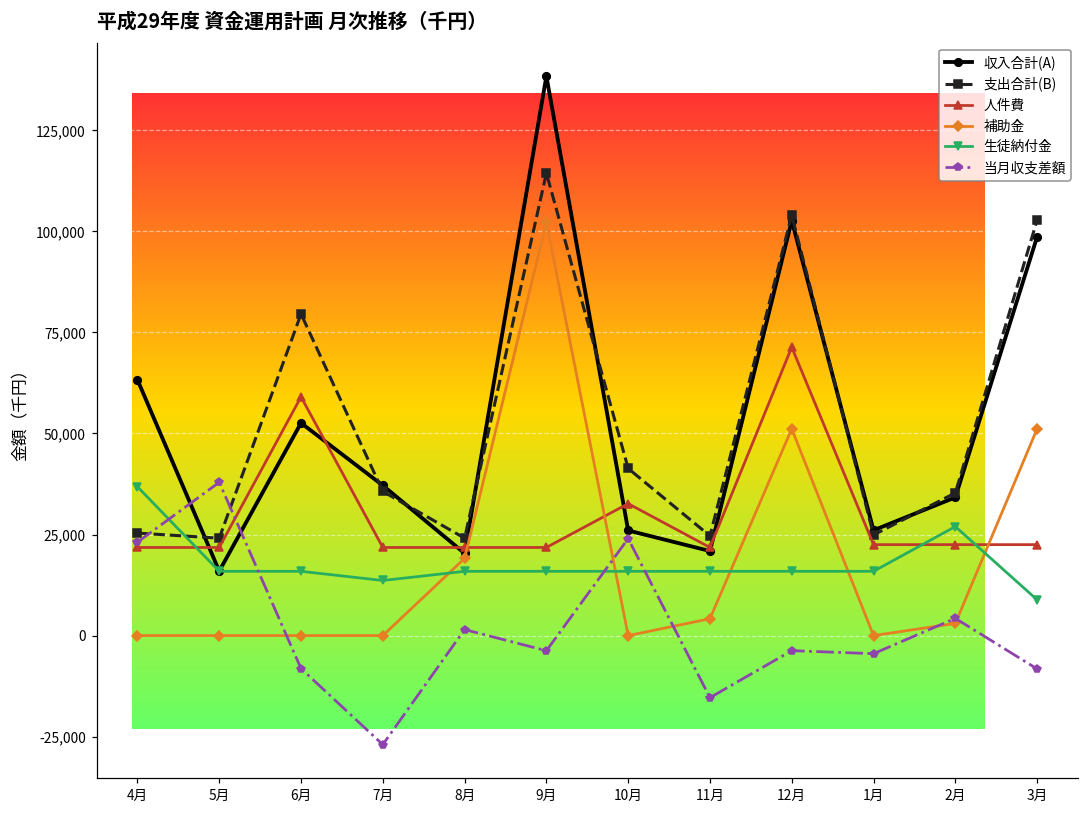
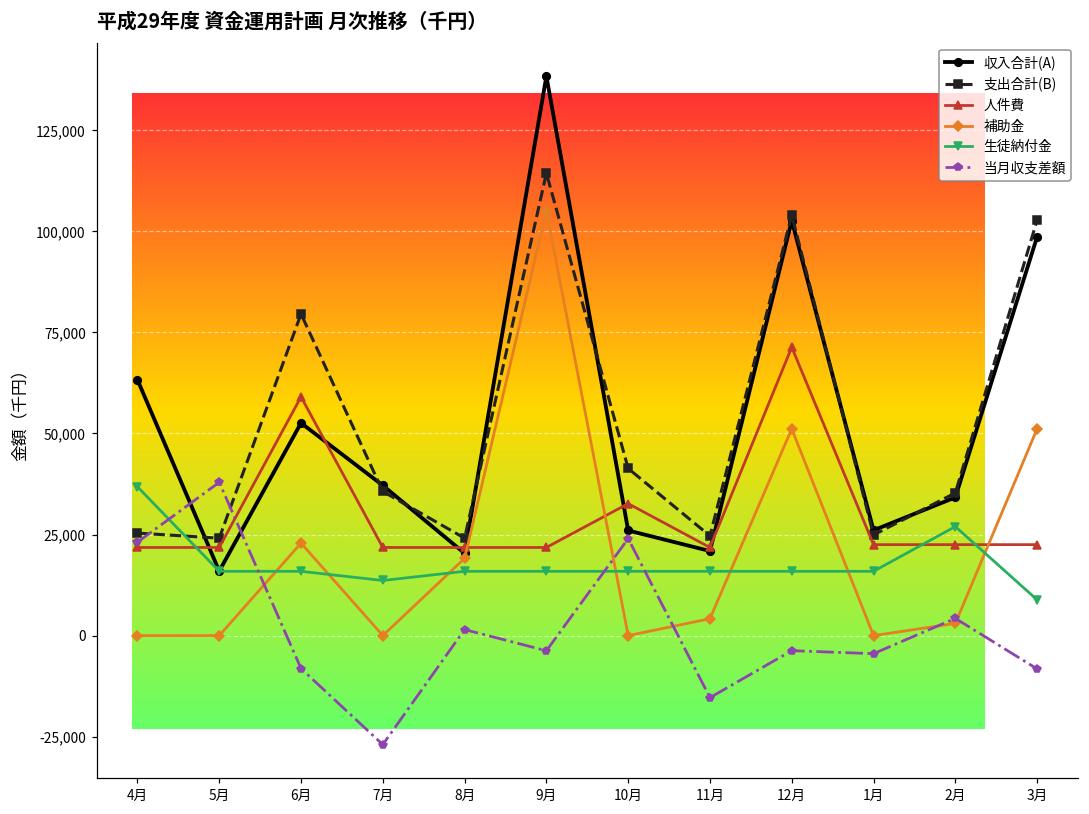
補助金, 6月: 0 -> 23,000
補助金, 9月: 102,000 -> 105,000
